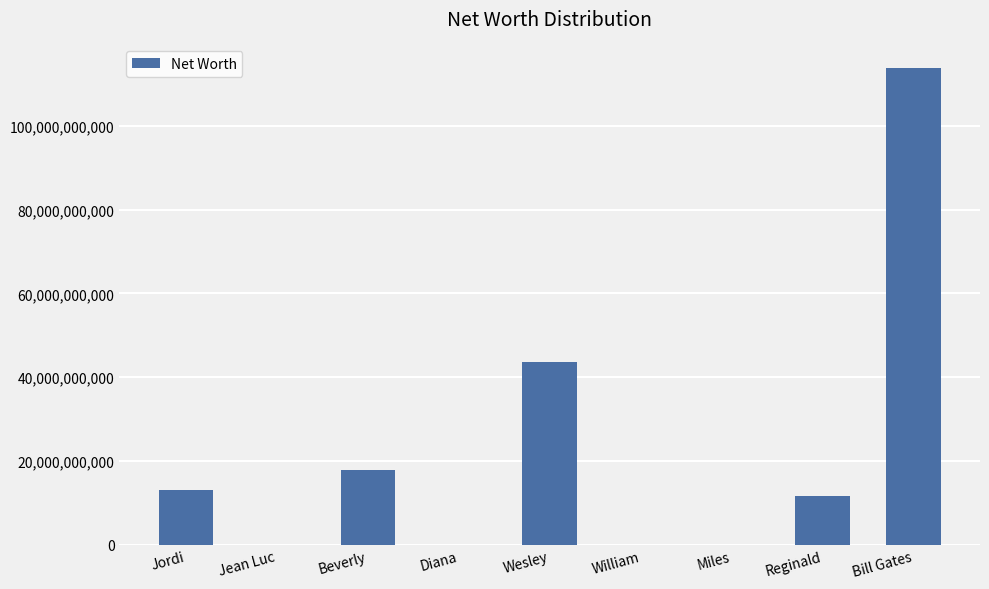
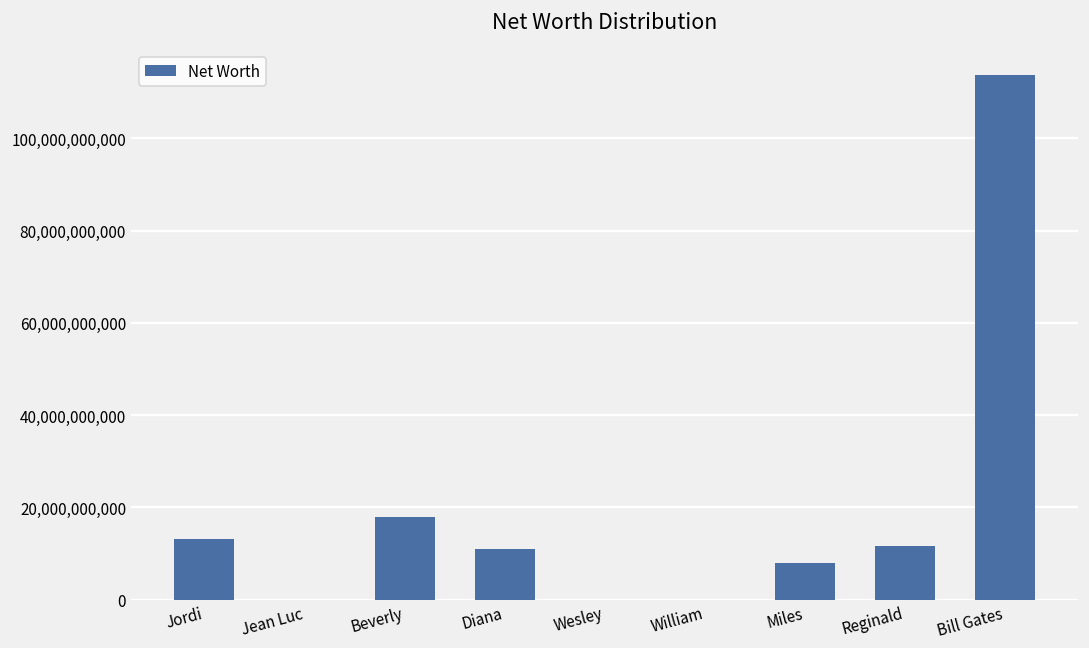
Diana: 0 -> 11,000,000,000
Wesley: 44,000,000,000 -> 0
Miles: 0 -> 8,000,000,000
